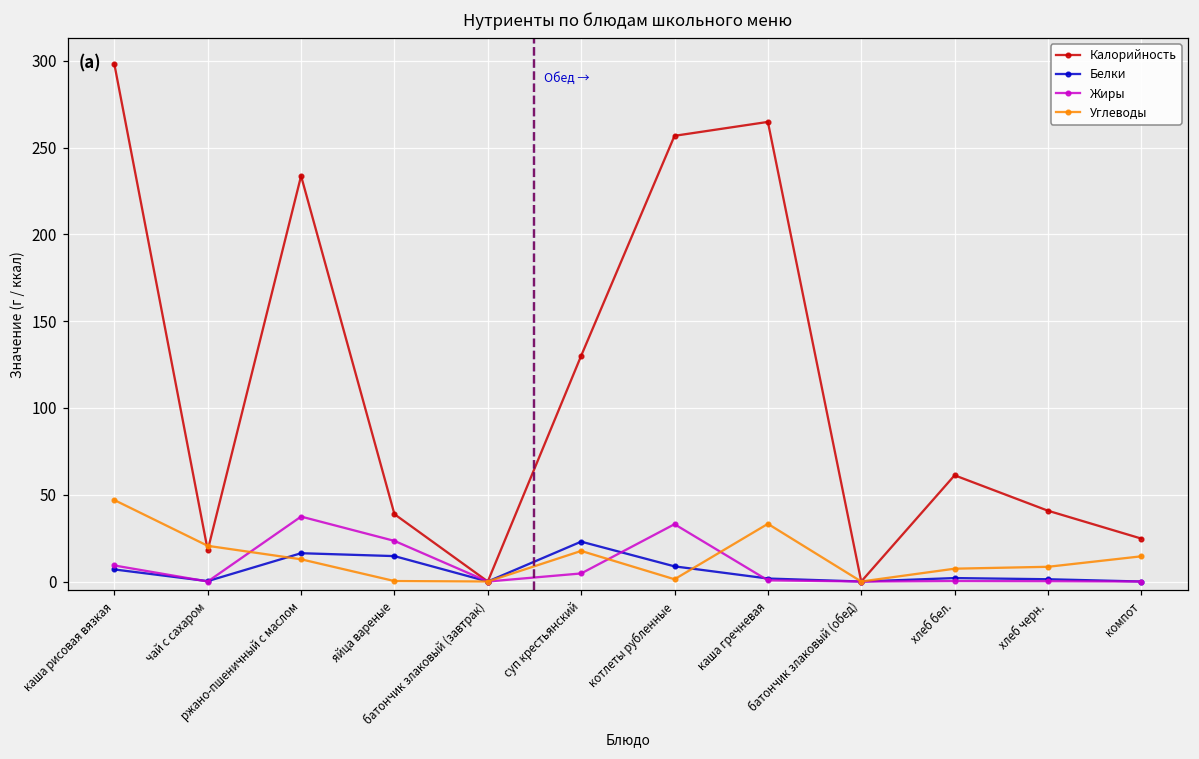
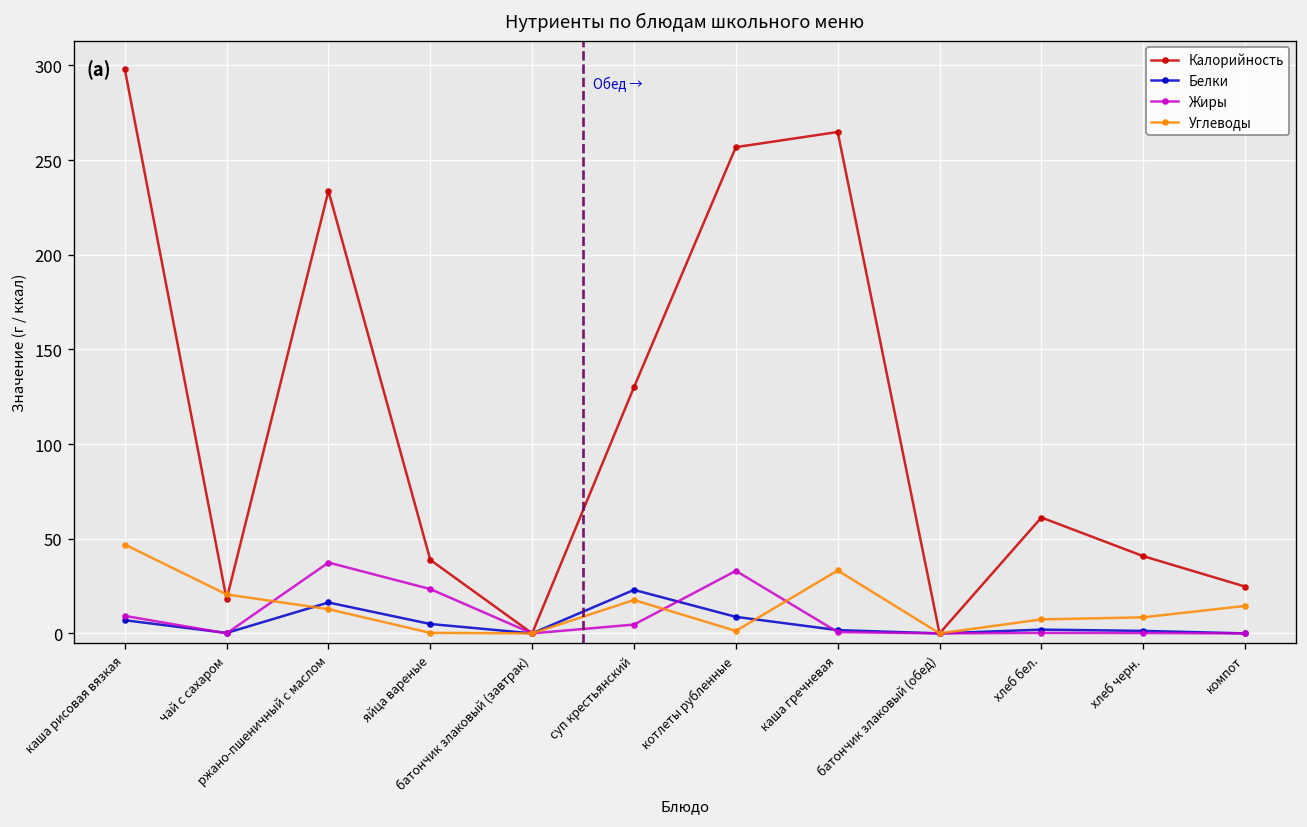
Белки, яйца вареные: 15 -> 5
